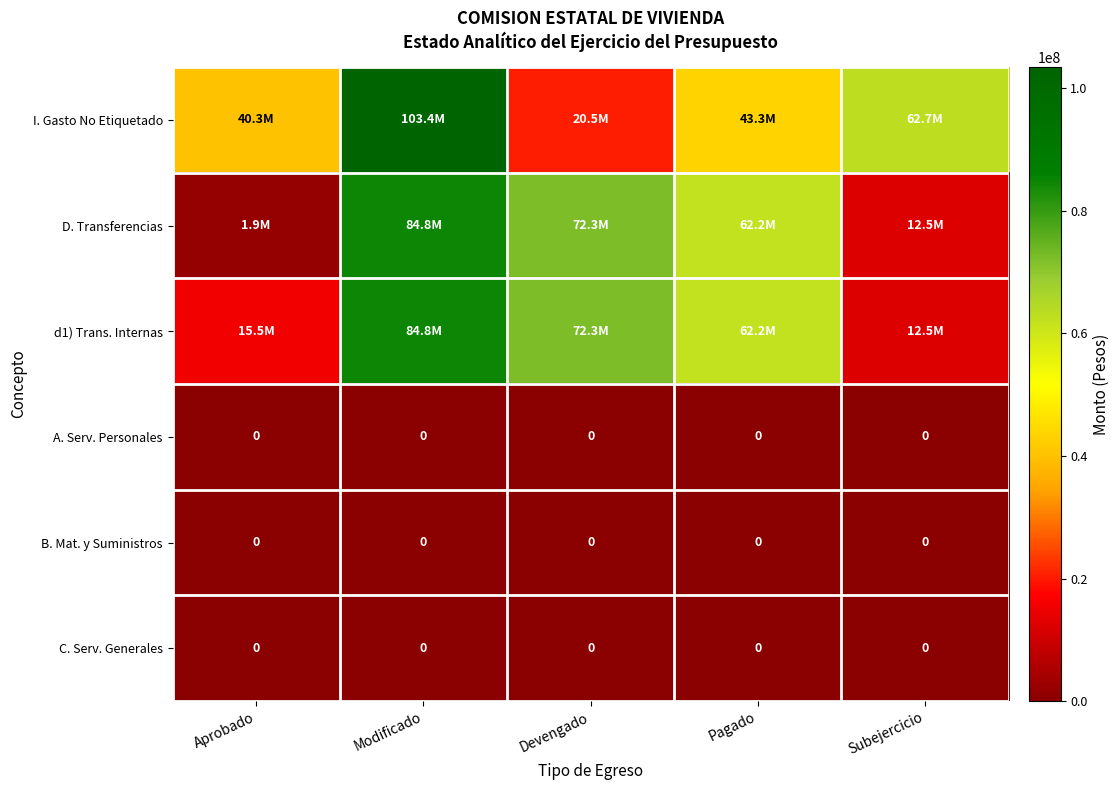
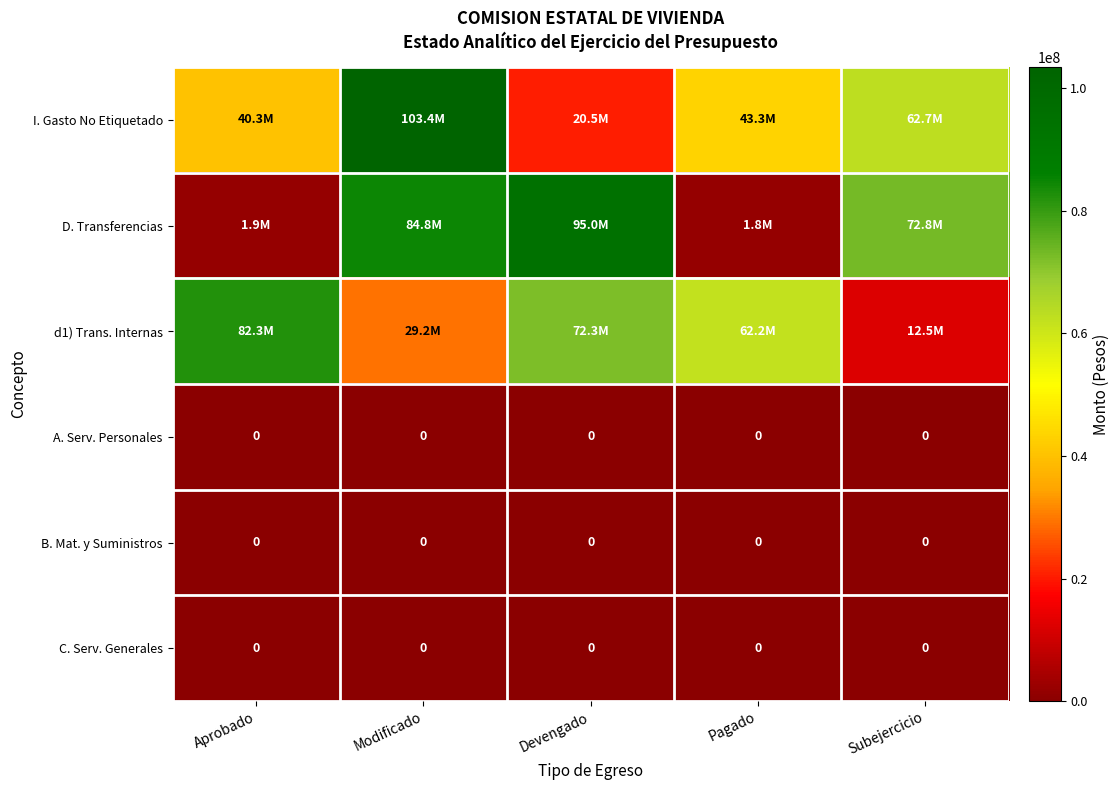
D. Transferencias, Devengado: 72.3M -> 95.0M
D. Transferencias, Pagado: 62.2M -> 1.8M
D. Transferencias, Subejercicio: 12.5M -> 72.8M
d1) Trans. Internas, Aprobado: 15.5M -> 82.3M
d1) Trans. Internas, Modificado: 84.8M -> 29.2M
